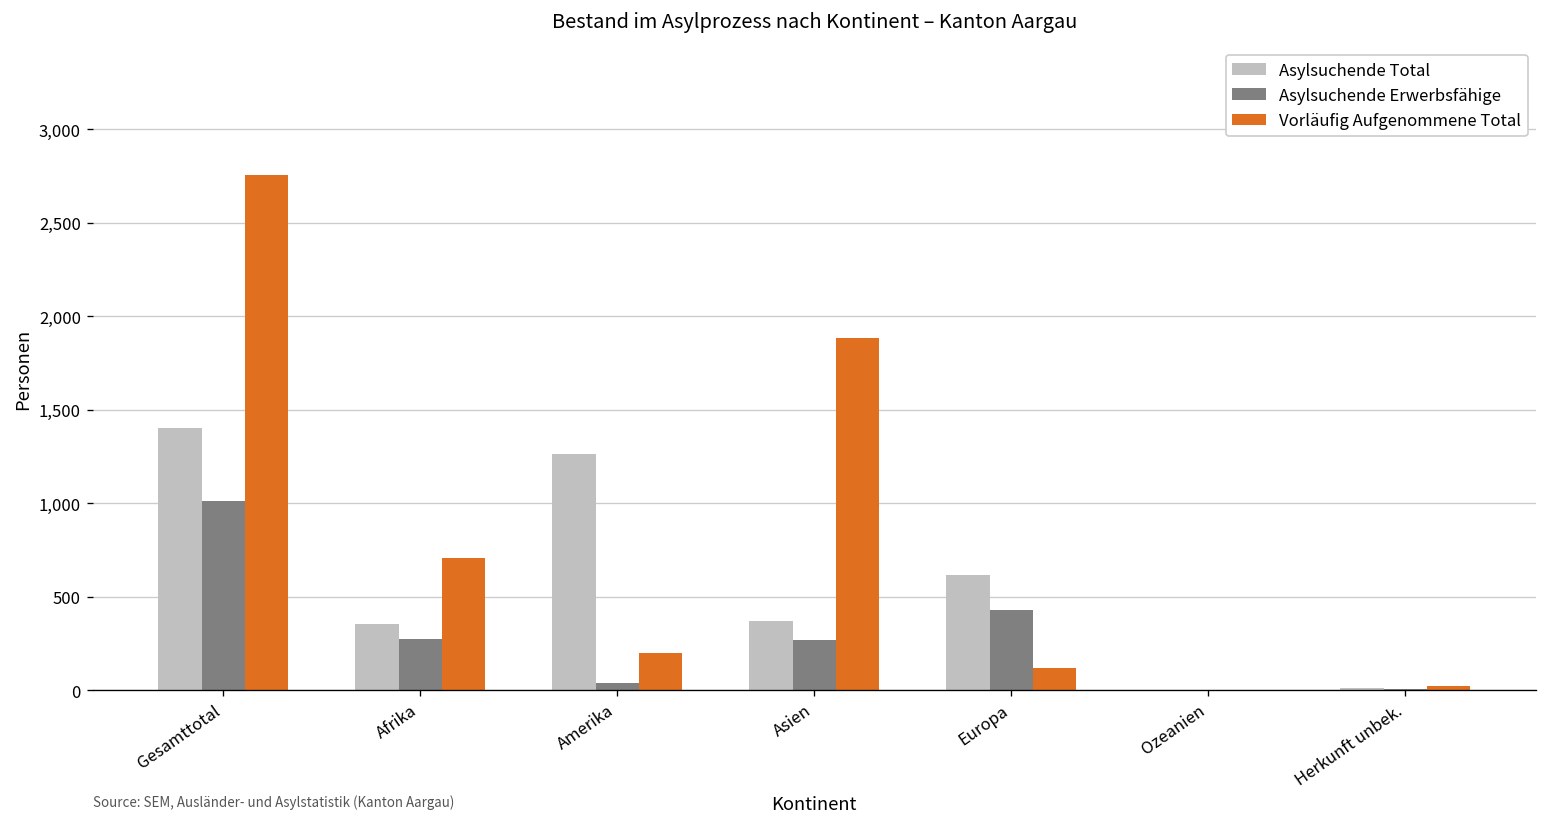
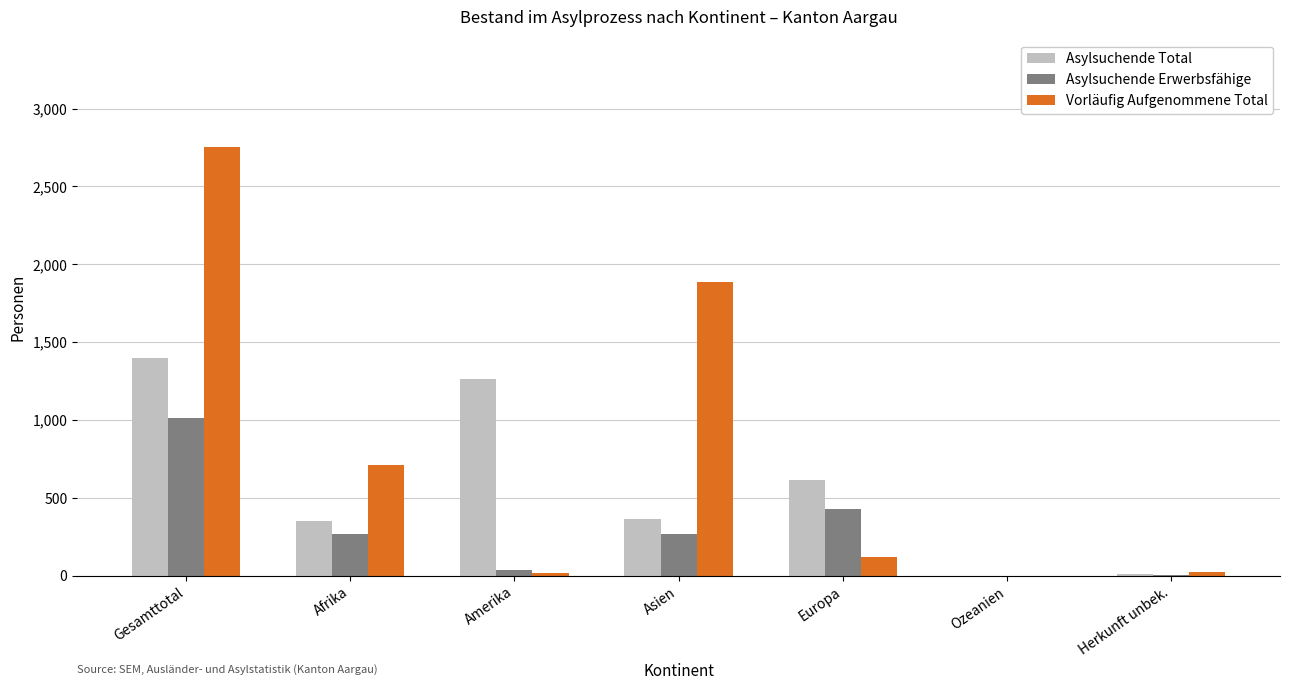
Vorläufig Aufgenommene Total, Amerika: 200 -> 20
